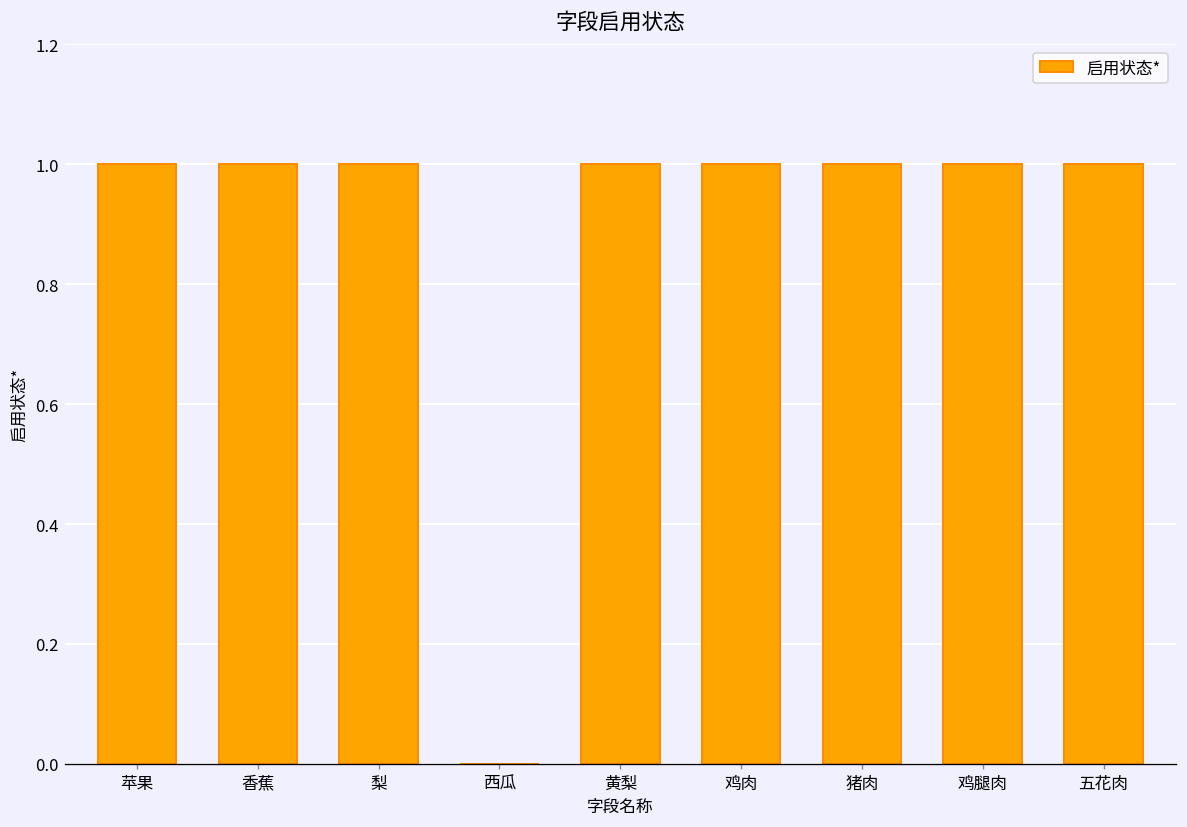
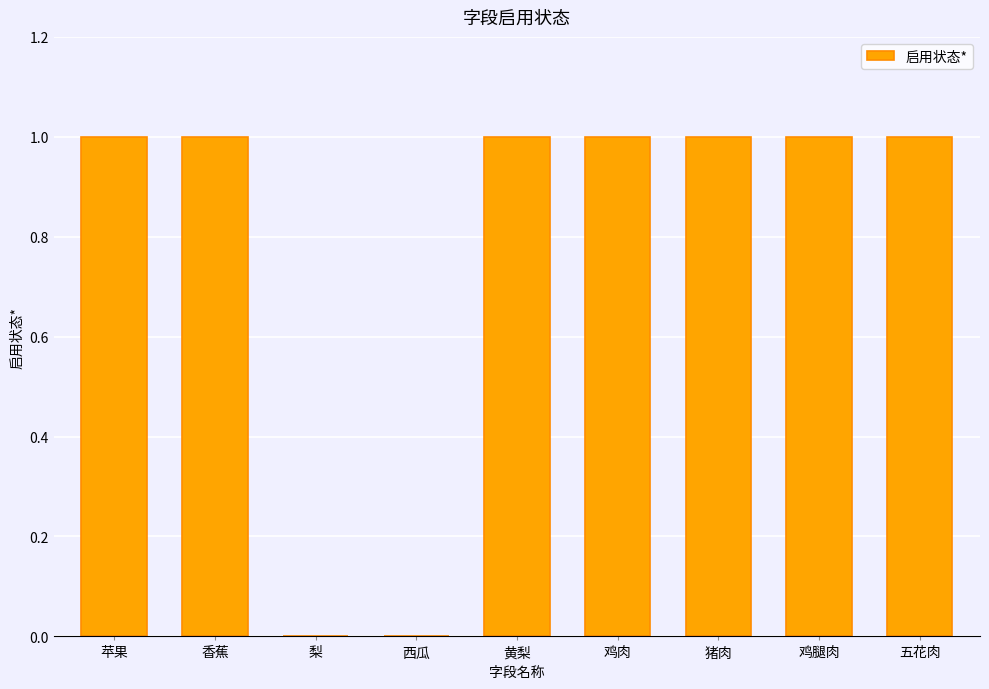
梨: 1 -> 0
